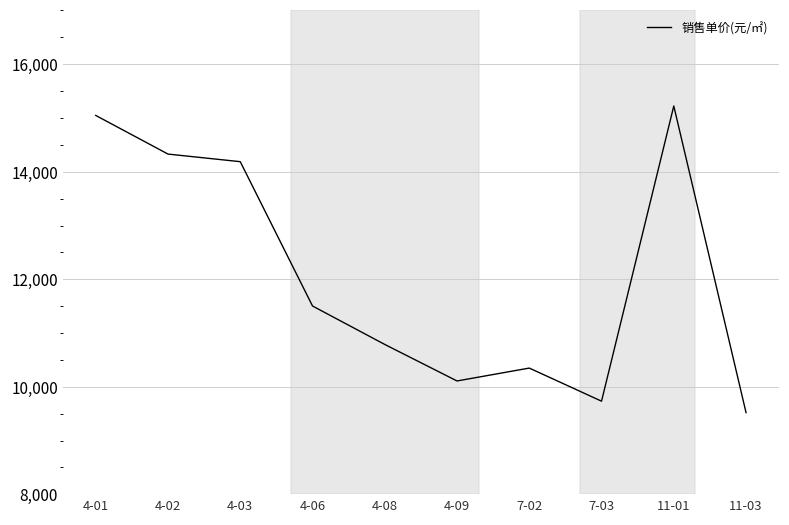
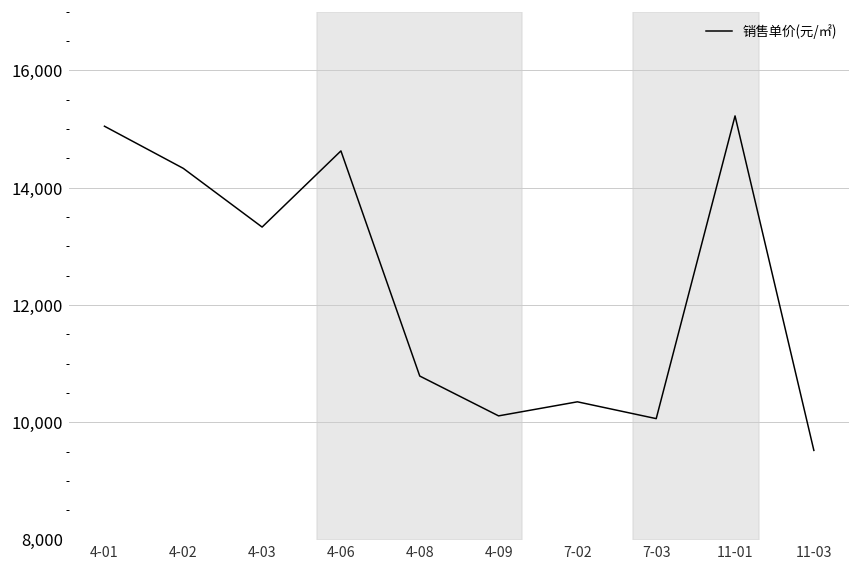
4-03: 14,200 -> 13,300
4-06: 11,500 -> 14,600
7-03: 9,700 -> 10,100
